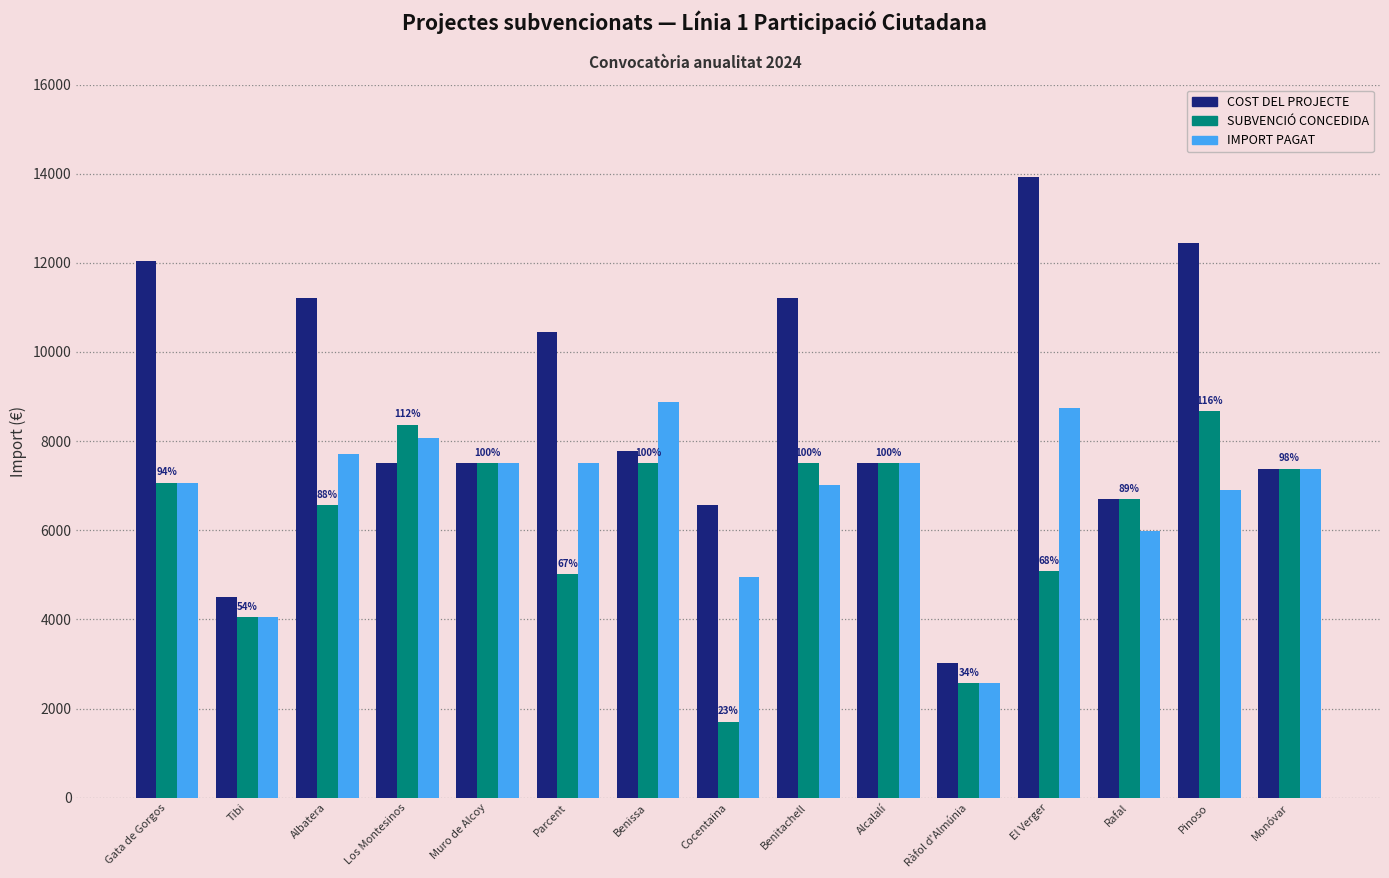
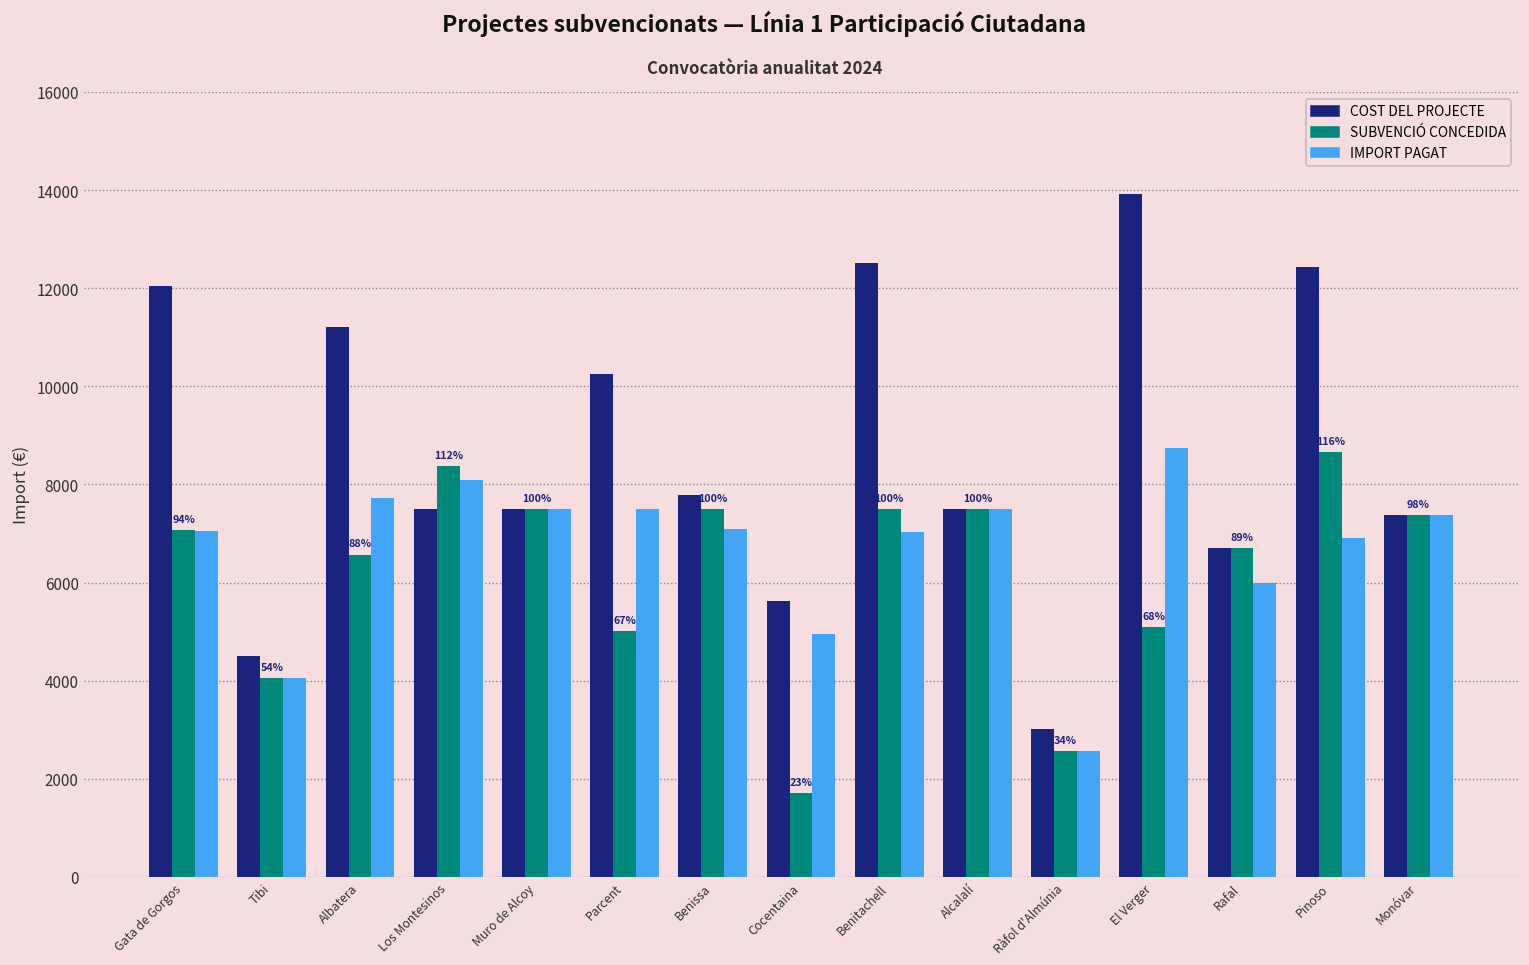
COST DEL PROJECTE, Parcent: 10400 -> 10300
IMPORT PAGAT, Benissa: 8900 -> 7100
COST DEL PROJECTE, Cocentaina: 6600 -> 5600
COST DEL PROJECTE, Benitachell: 11200 -> 12500
